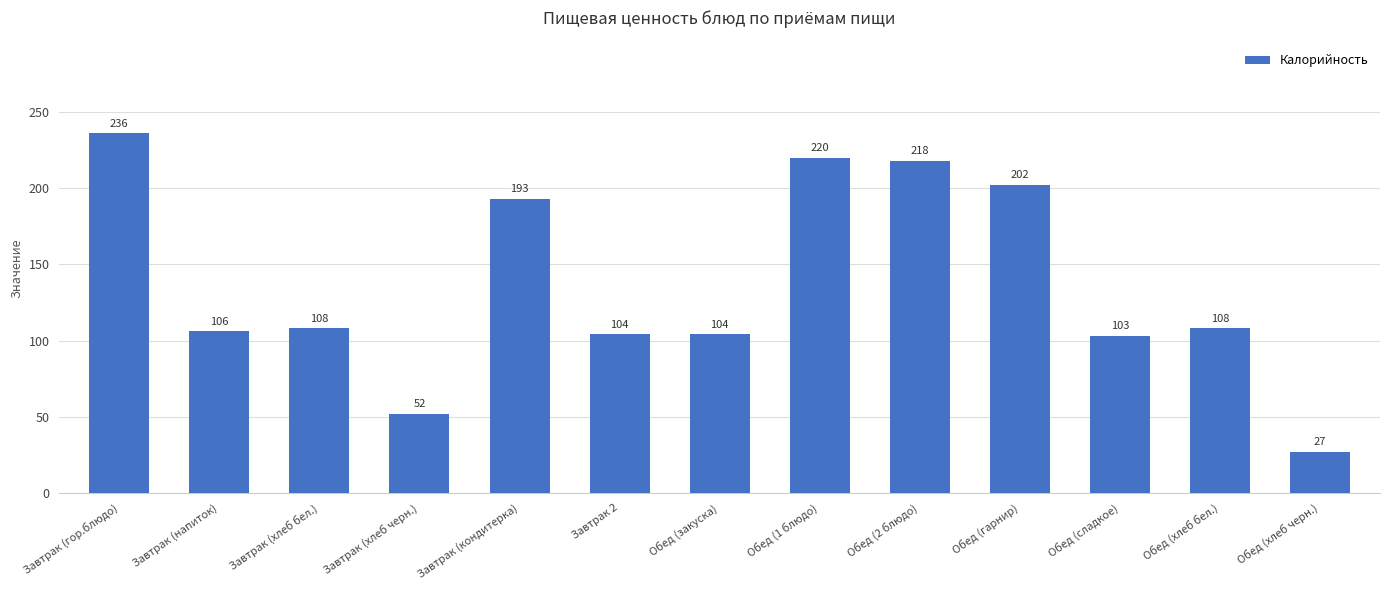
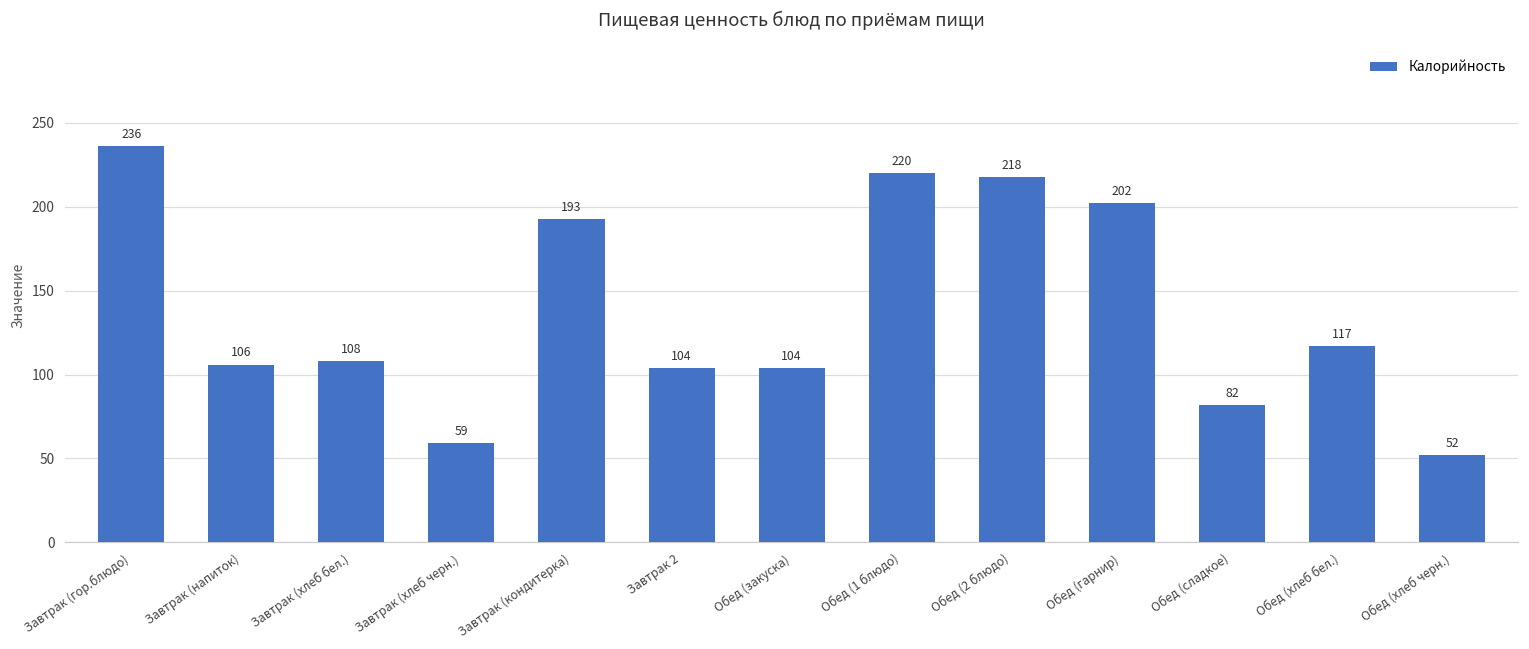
Завтрак (хлеб черн.): 52 -> 59
Обед (сладкое): 103 -> 82
Обед (хлеб бел.): 108 -> 117
Обед (хлеб черн.): 27 -> 52
